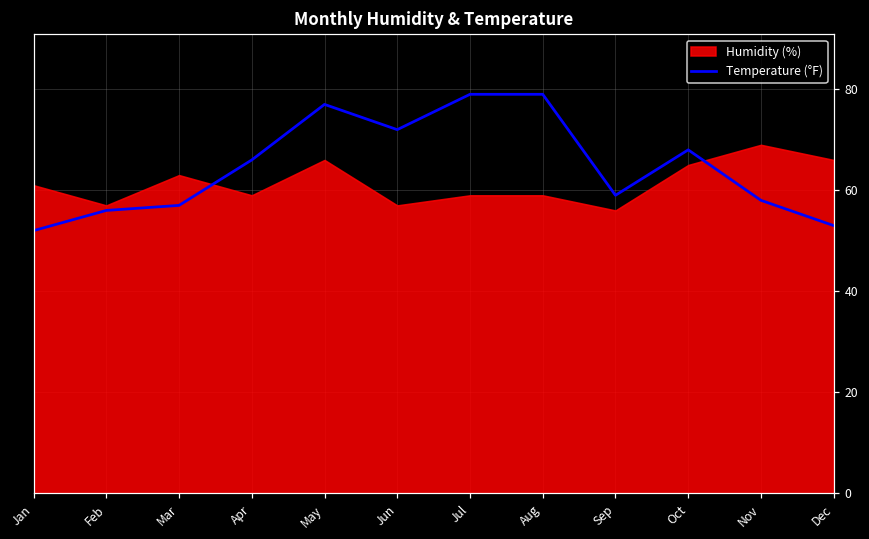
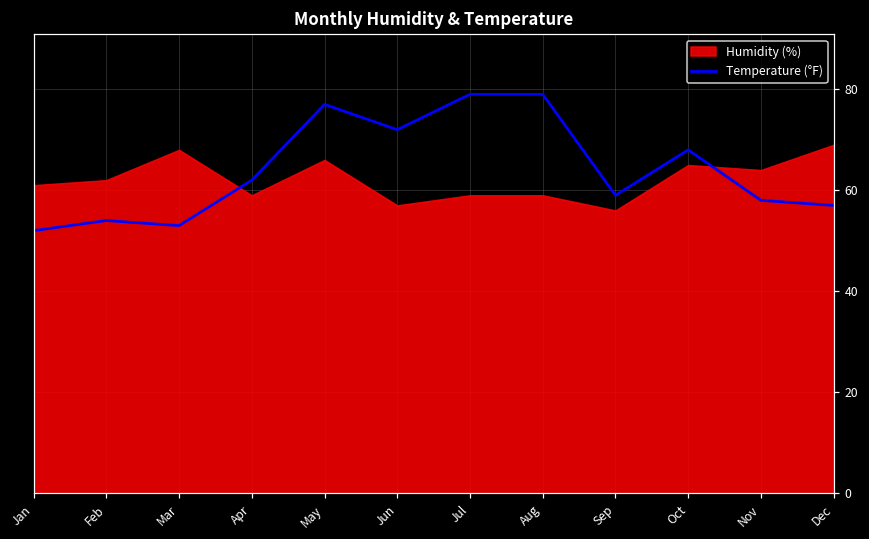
Temperature (°F), Feb: 56 -> 54
Humidity (%), Feb: 57 -> 62
Temperature (°F), Mar: 57 -> 53
Humidity (%), Mar: 63 -> 68
Temperature (°F), Apr: 66 -> 62
Humidity (%), Nov: 69 -> 64
Temperature (°F), Dec: 53 -> 57
Humidity (%), Dec: 66 -> 69
